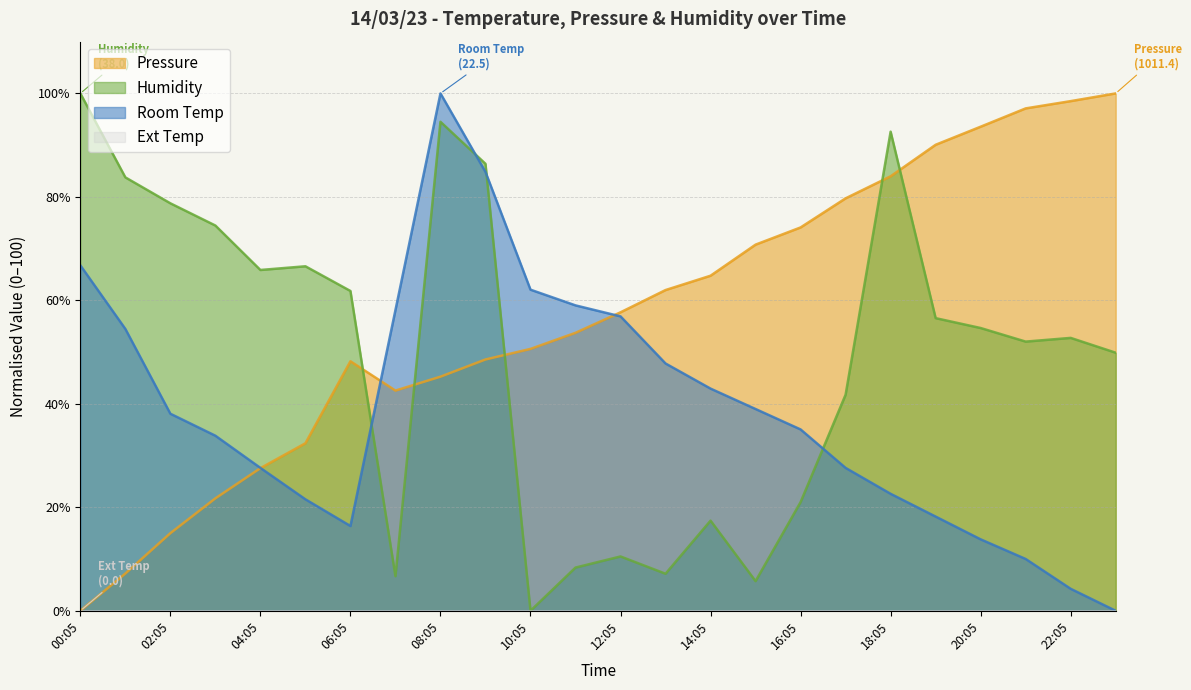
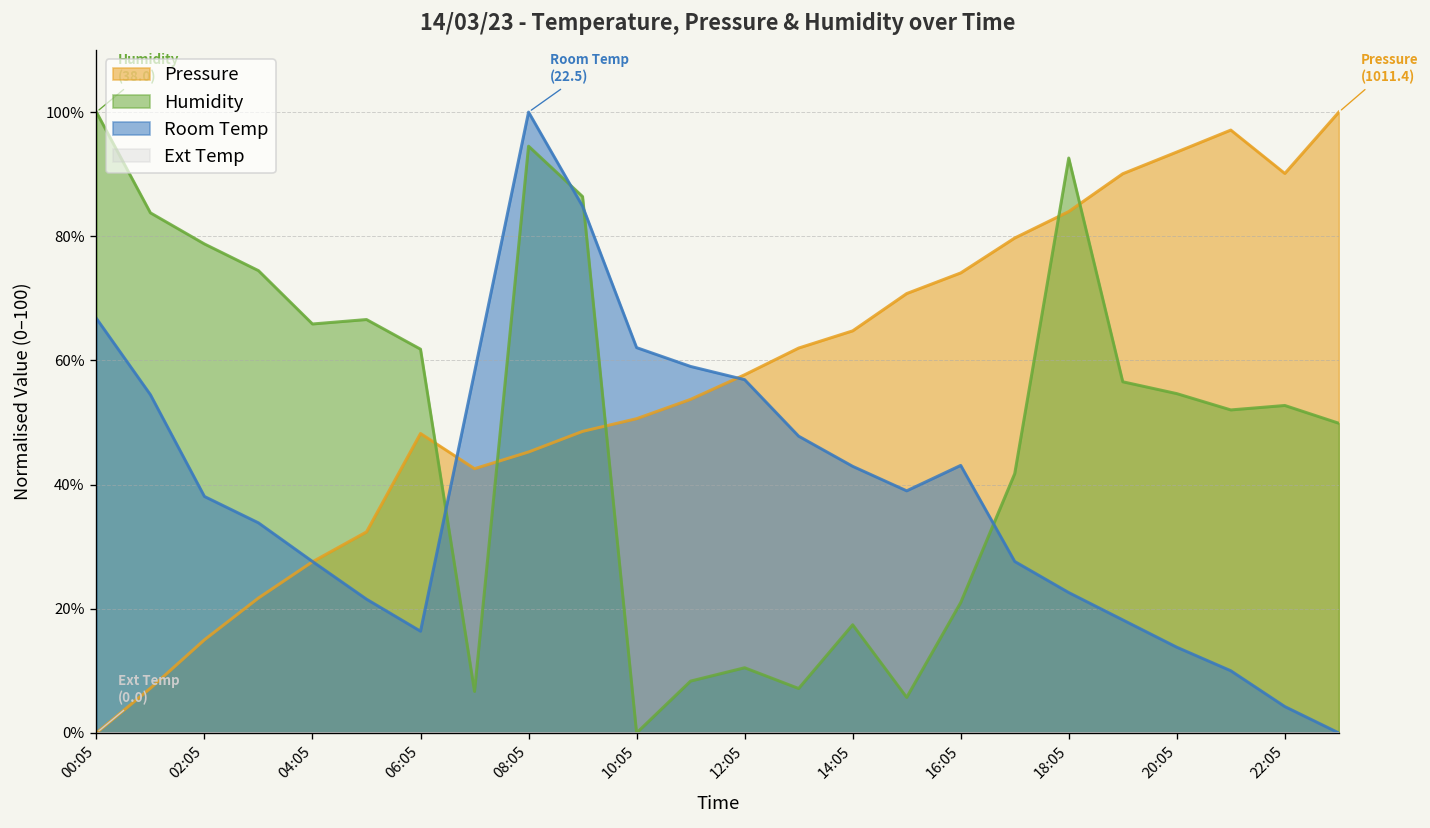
Room Temp, 16:05: 35% -> 43%
Pressure, 22:05: 99% -> 90%
